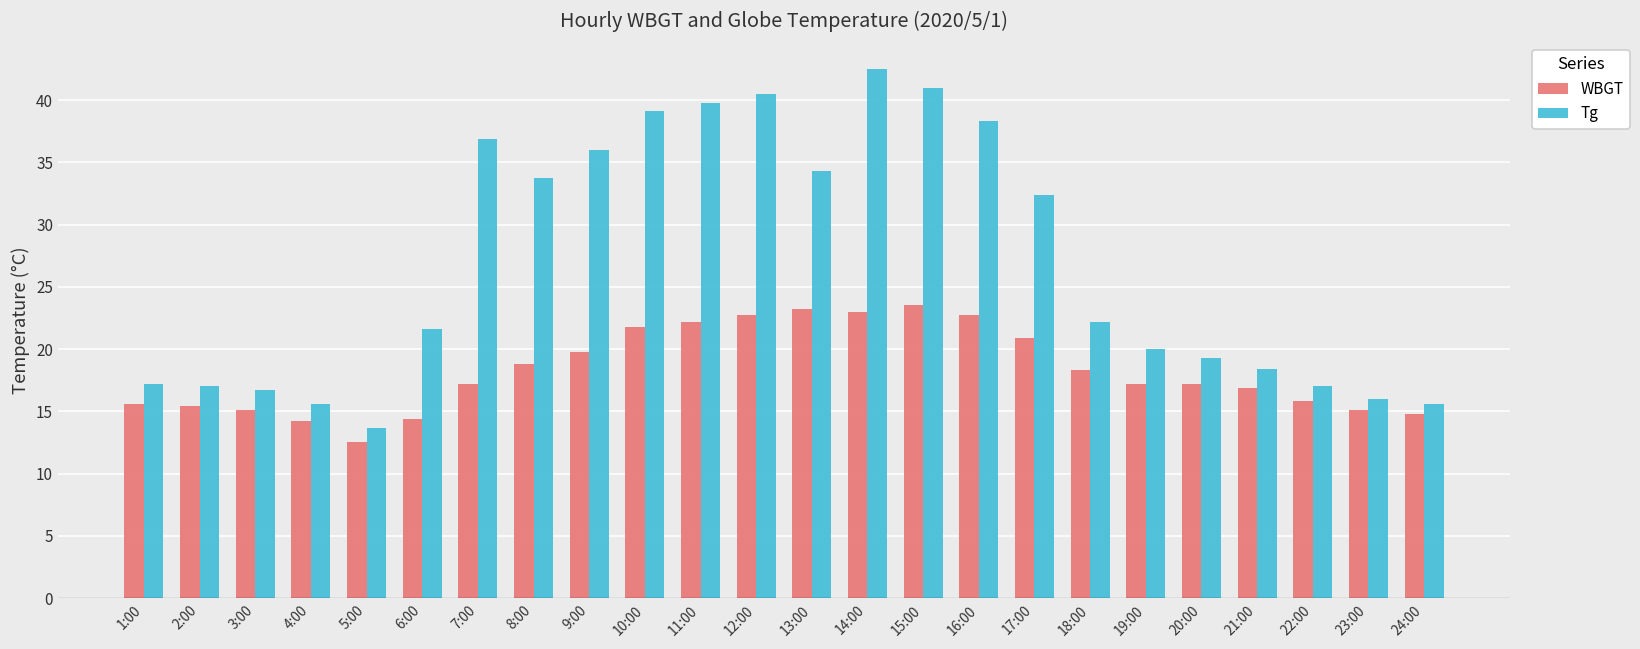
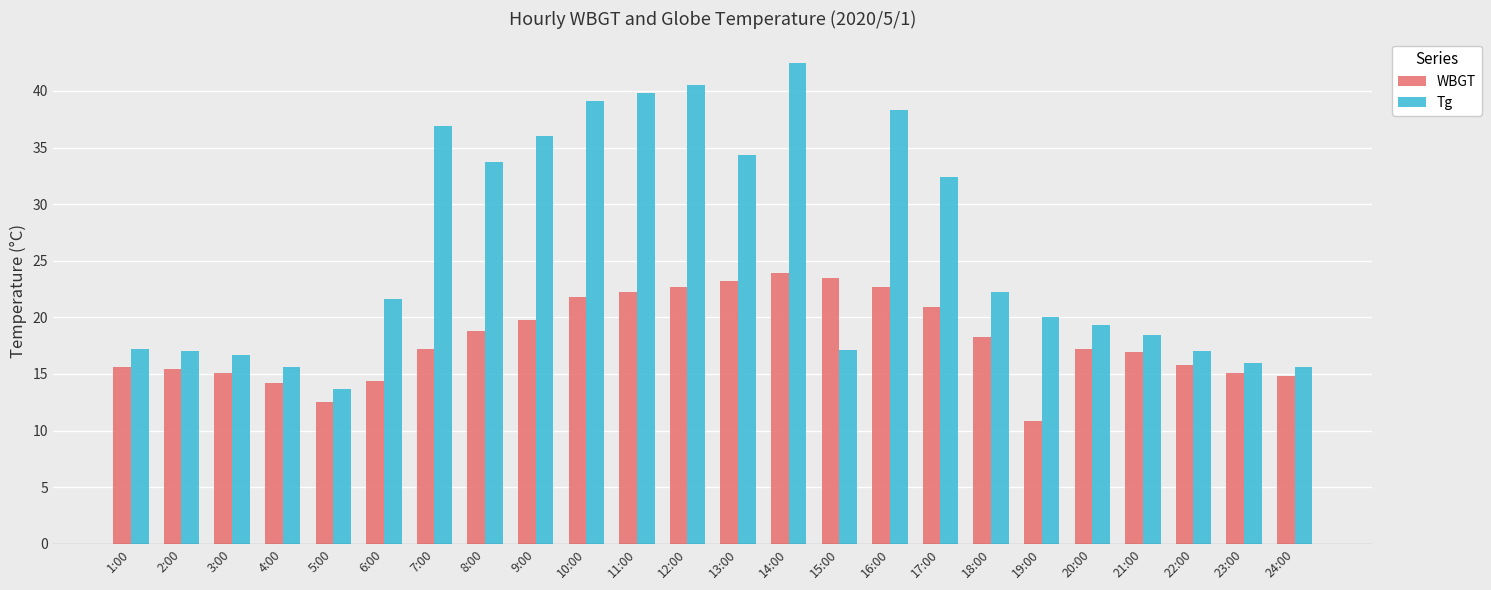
WBGT, 14:00: 23.0 -> 23.9
Tg, 15:00: 41.0 -> 17.1
WBGT, 19:00: 17.2 -> 10.8
